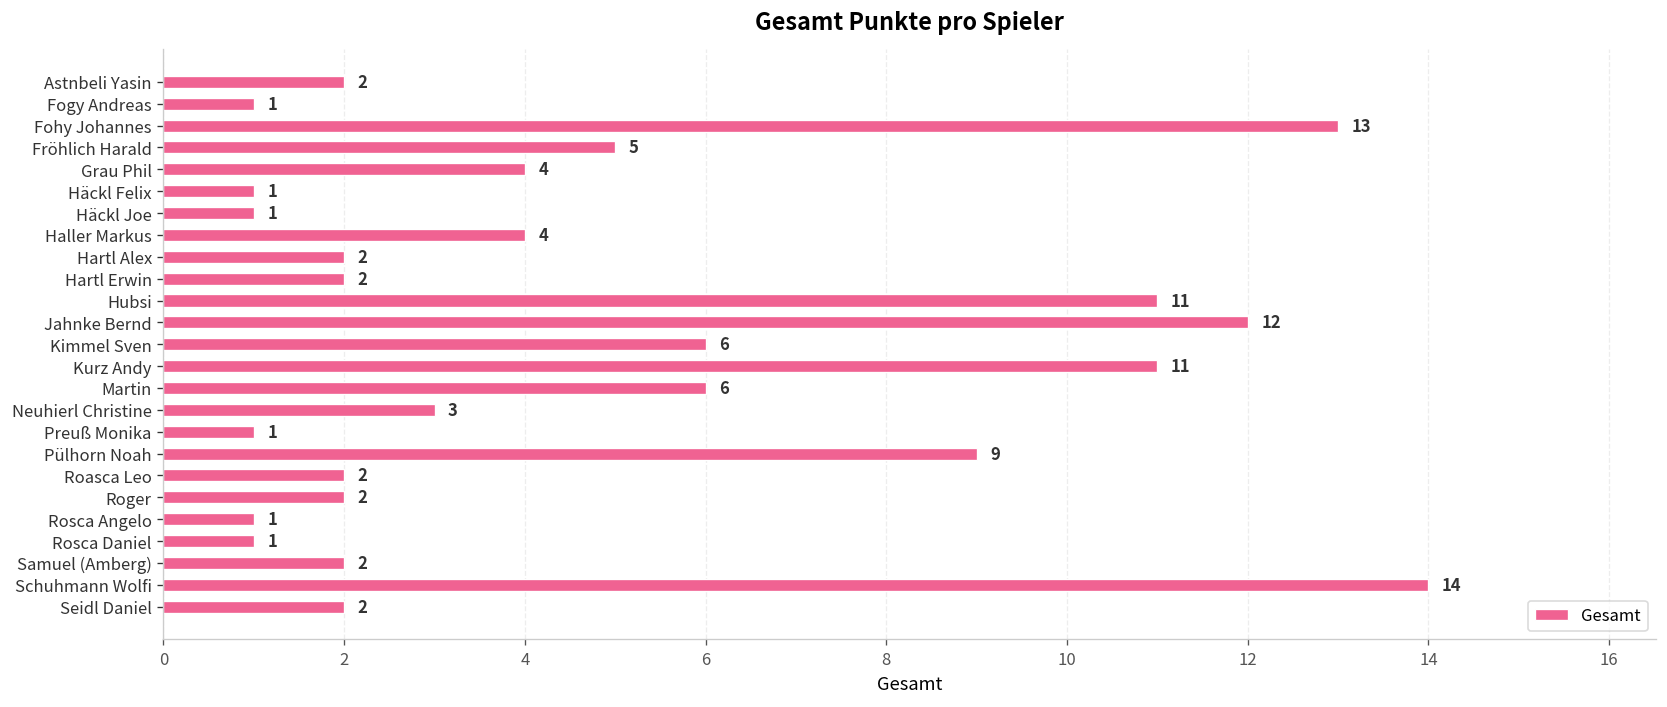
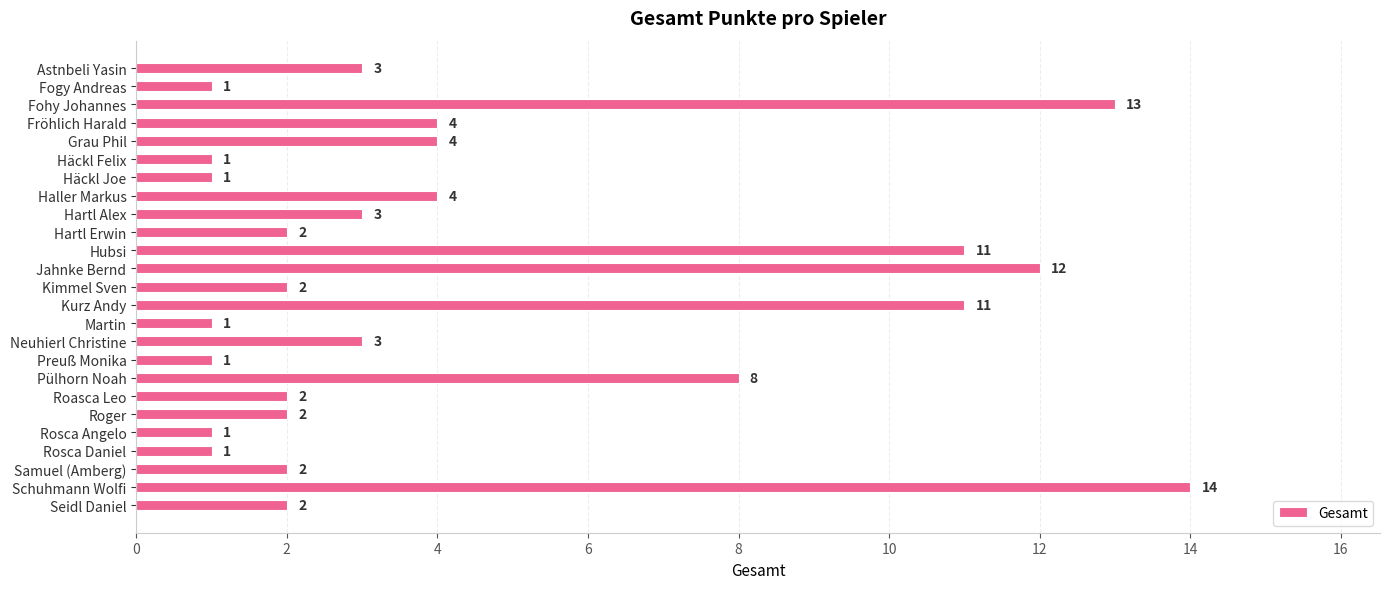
Astnbeli Yasin: 2 -> 3
Fröhlich Harald: 5 -> 4
Hartl Alex: 2 -> 3
Kimmel Sven: 6 -> 2
Martin: 6 -> 1
Pülhorn Noah: 9 -> 8
